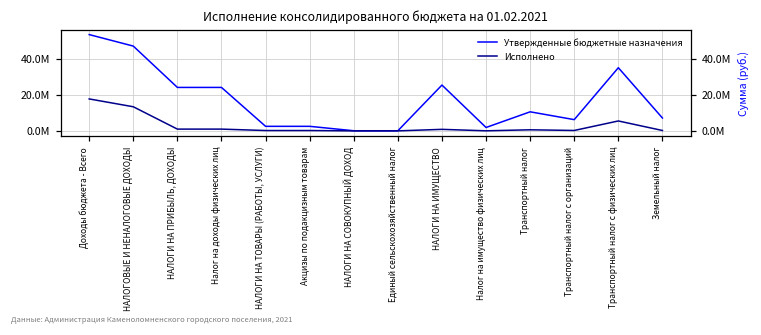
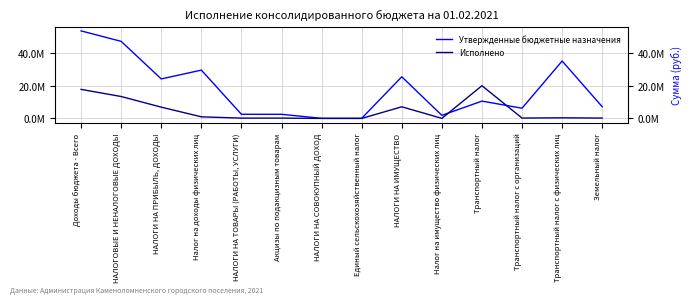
Исполнено, НАЛОГИ НА ПРИБЫЛЬ, ДОХОДЫ: 1000000 -> 7000000
Утвержденные бюджетные назначения, Налог на доходы физических лиц: 24000000 -> 29000000
Исполнено, НАЛОГИ НА ИМУЩЕСТВО: 1000000 -> 7000000
Исполнено, Транспортный налог: 1000000 -> 20000000
Исполнено, Транспортный налог с физических лиц: 6000000 -> 0
